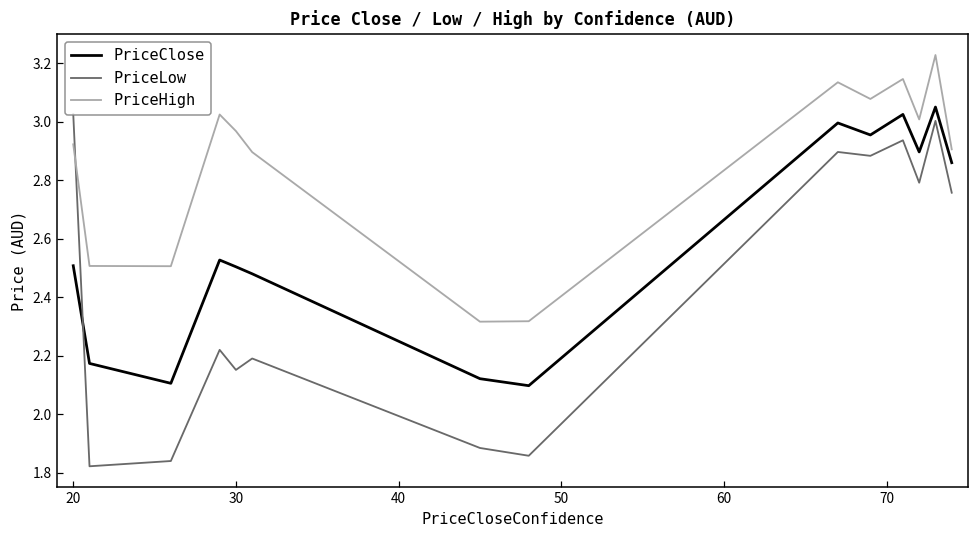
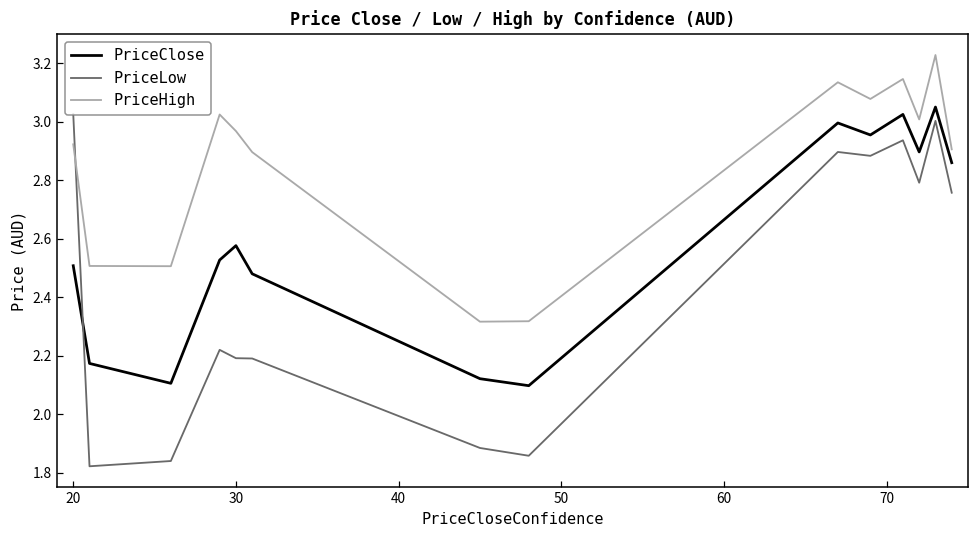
PriceClose, 30: 2.50 -> 2.58
PriceLow, 30: 2.15 -> 2.19
